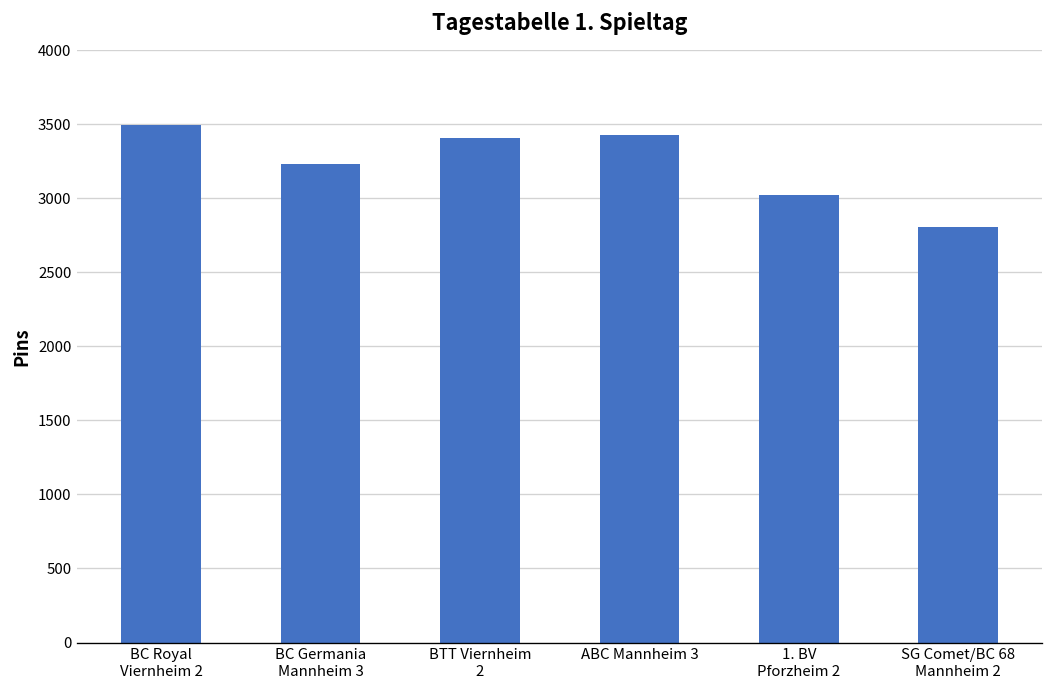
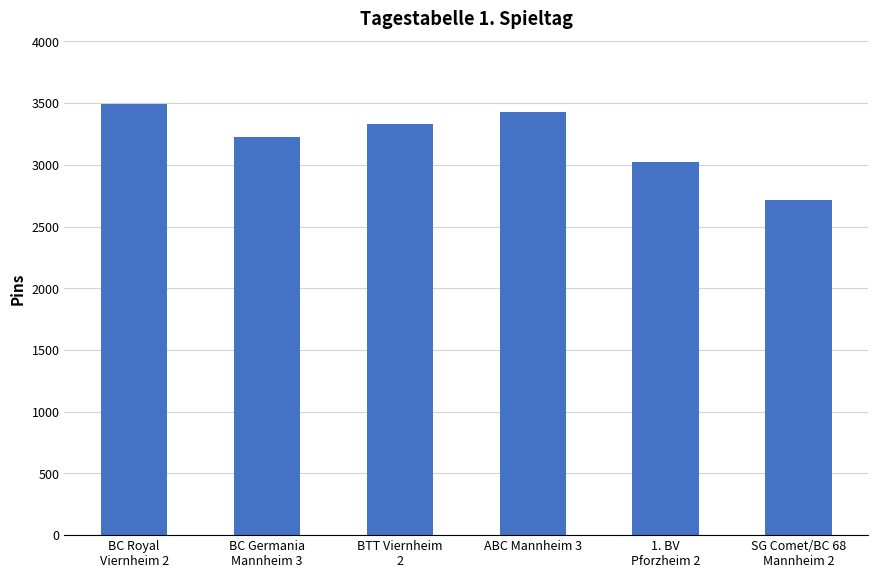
BTT Viernheim 2: 3410 -> 3330
SG Comet/BC 68 Mannheim 2: 2810 -> 2720
